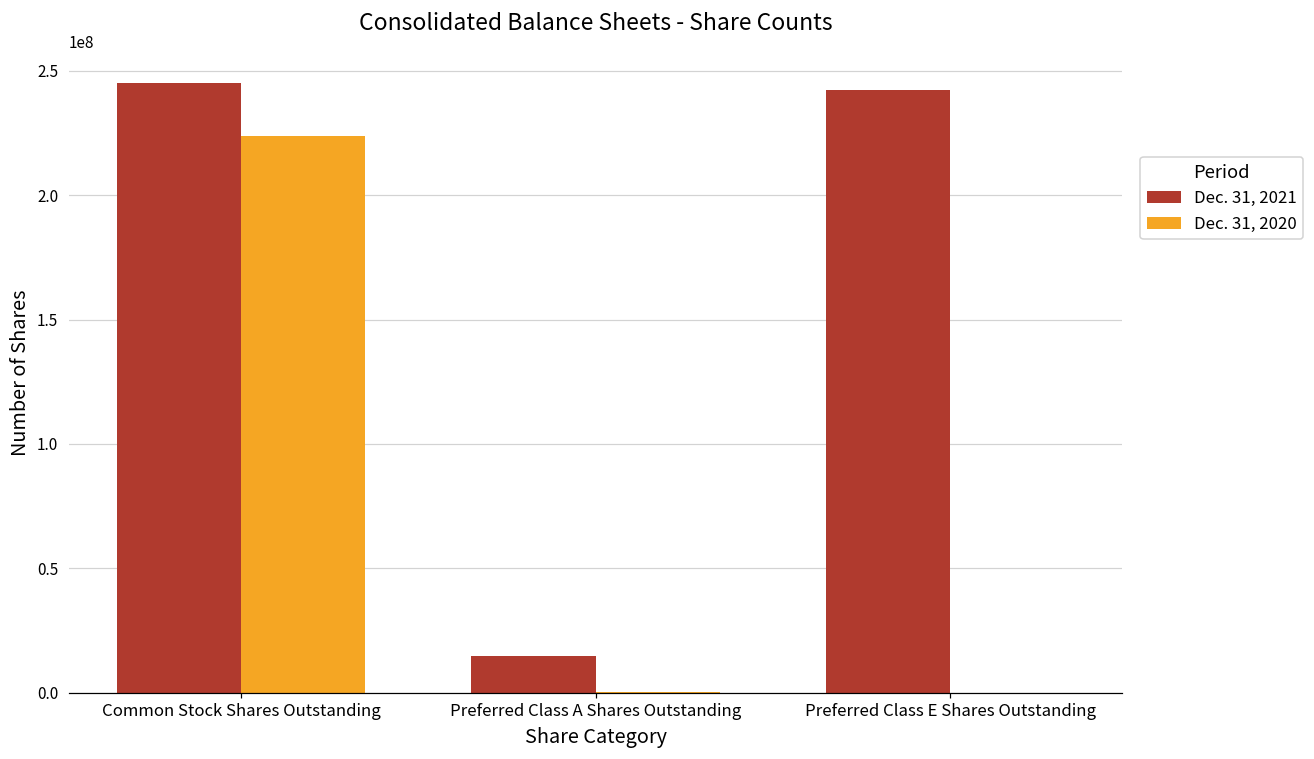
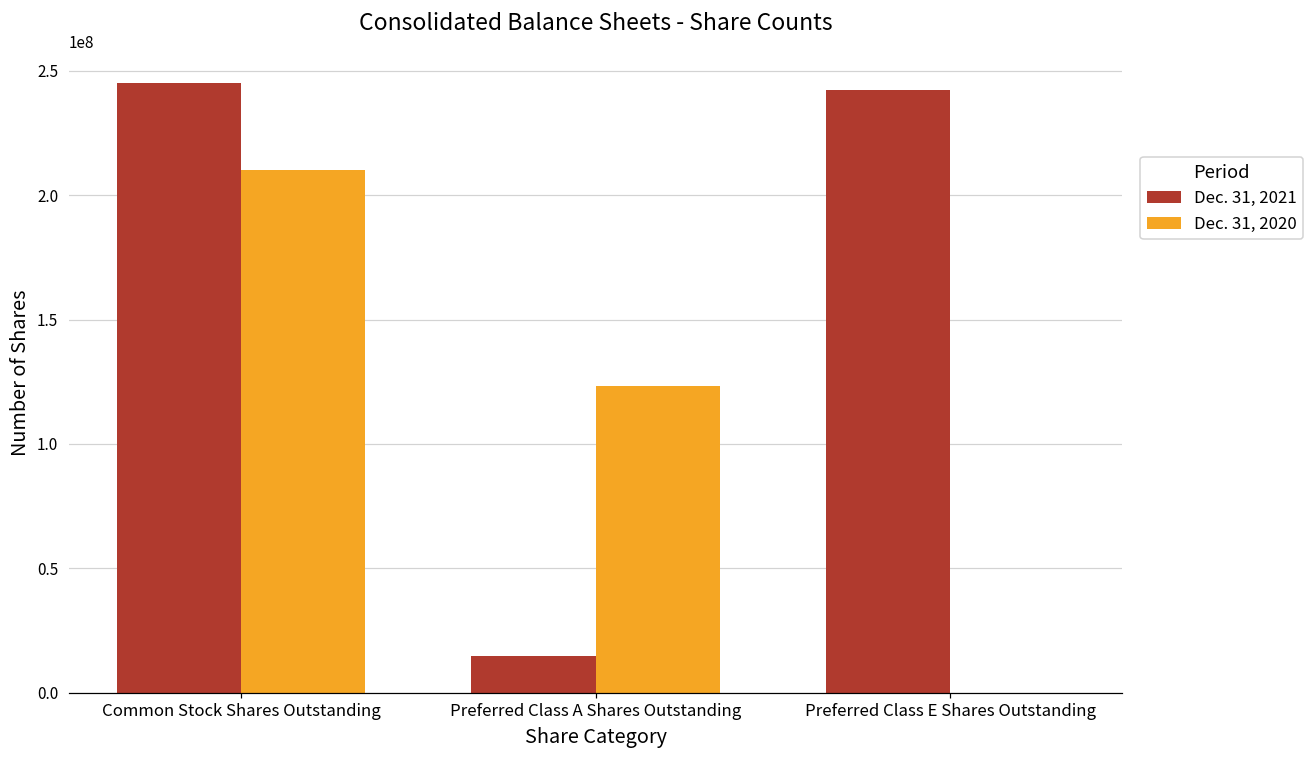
Dec. 31, 2020, Common Stock Shares Outstanding: 224000000 -> 210000000
Dec. 31, 2020, Preferred Class A Shares Outstanding: 0 -> 123000000
